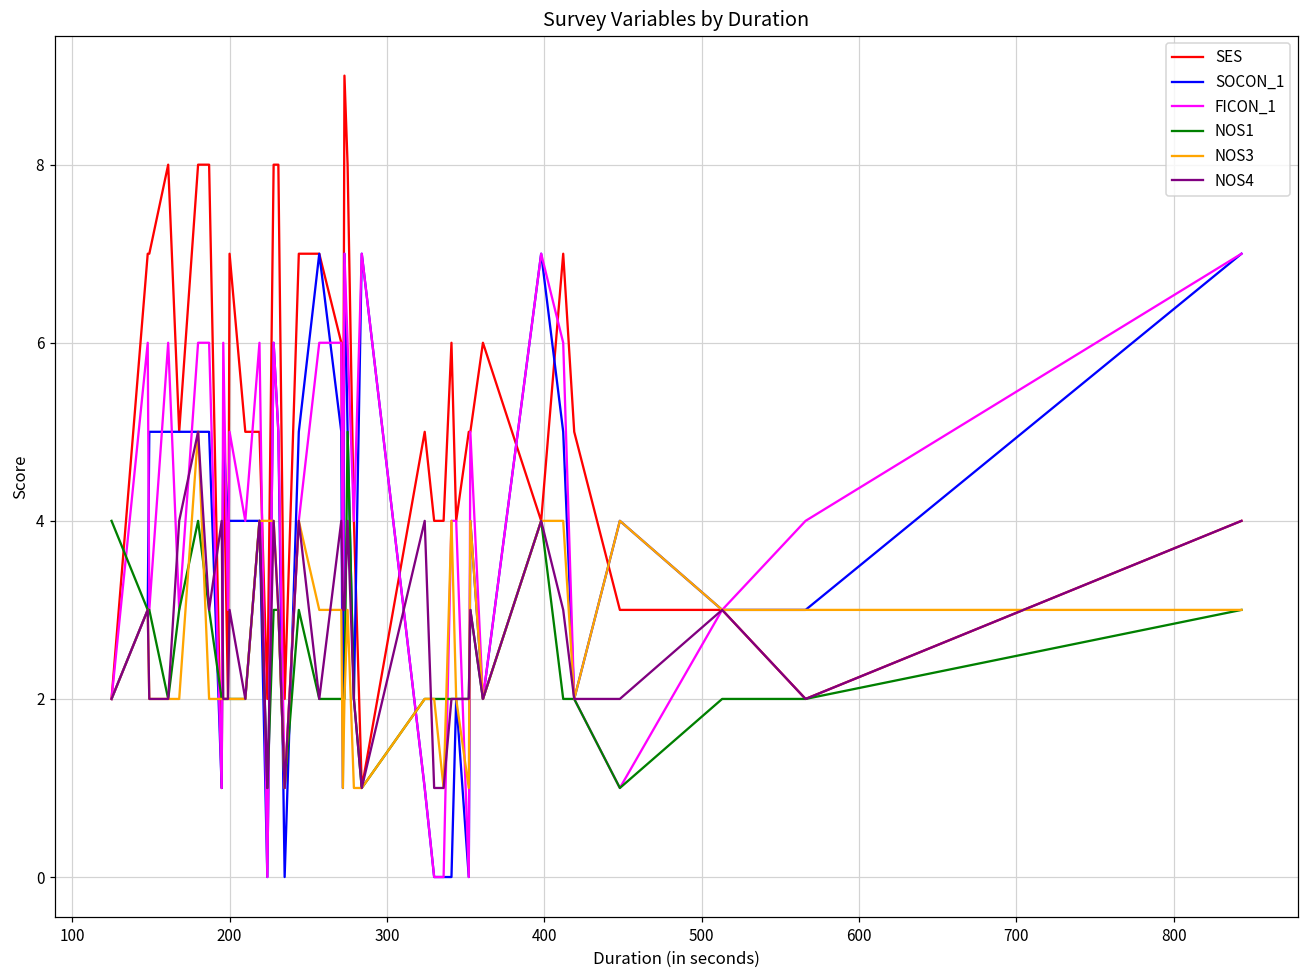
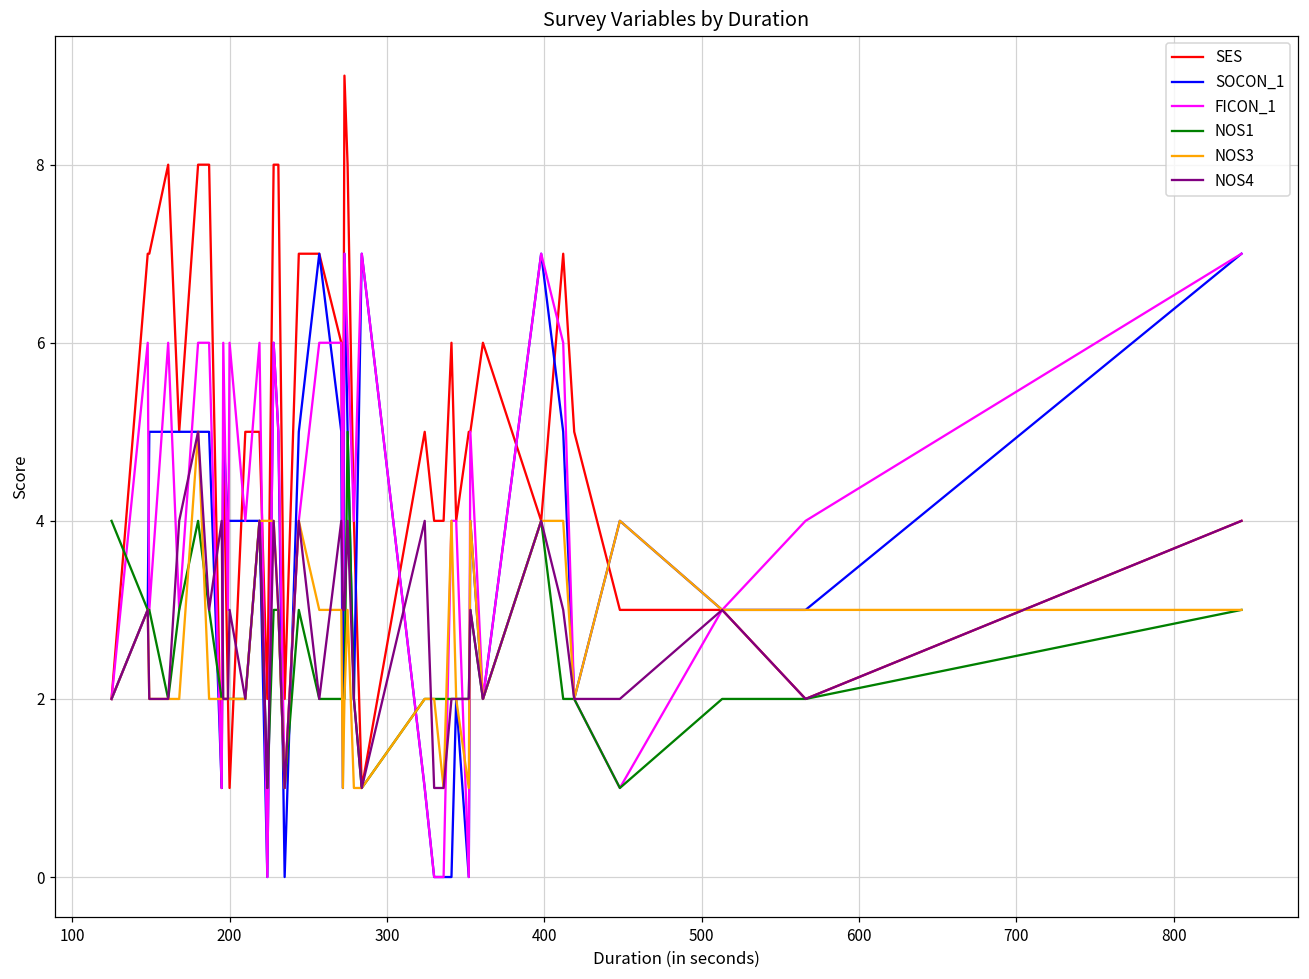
SES, 200: 7 -> 1
FICON_1, 200: 5 -> 6
